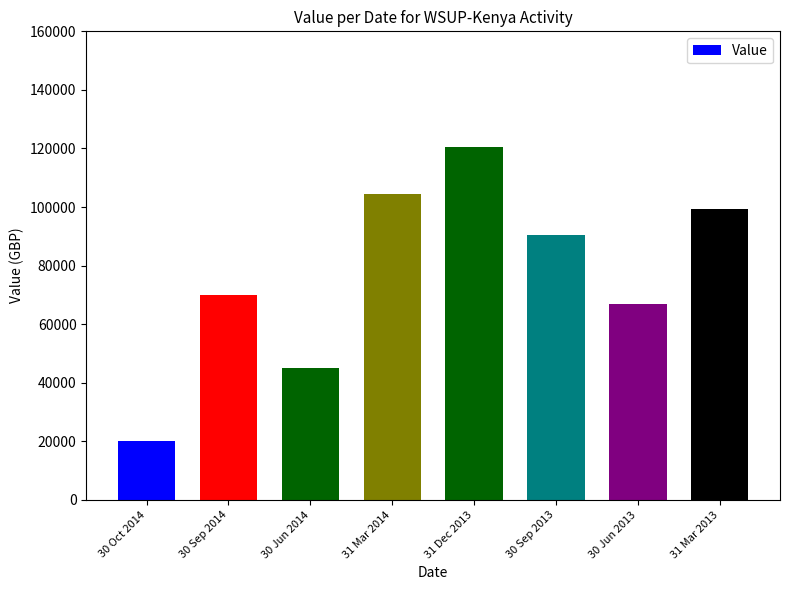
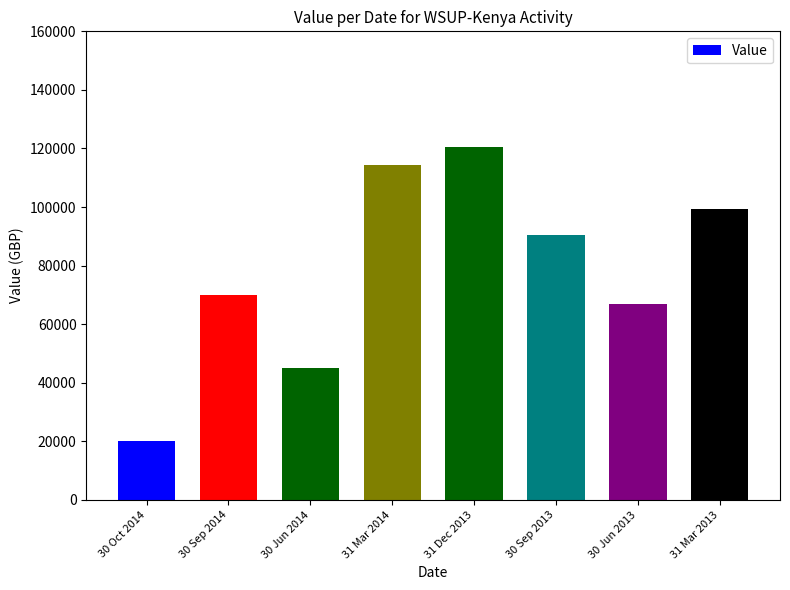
31 Mar 2014: 104000 -> 114000
